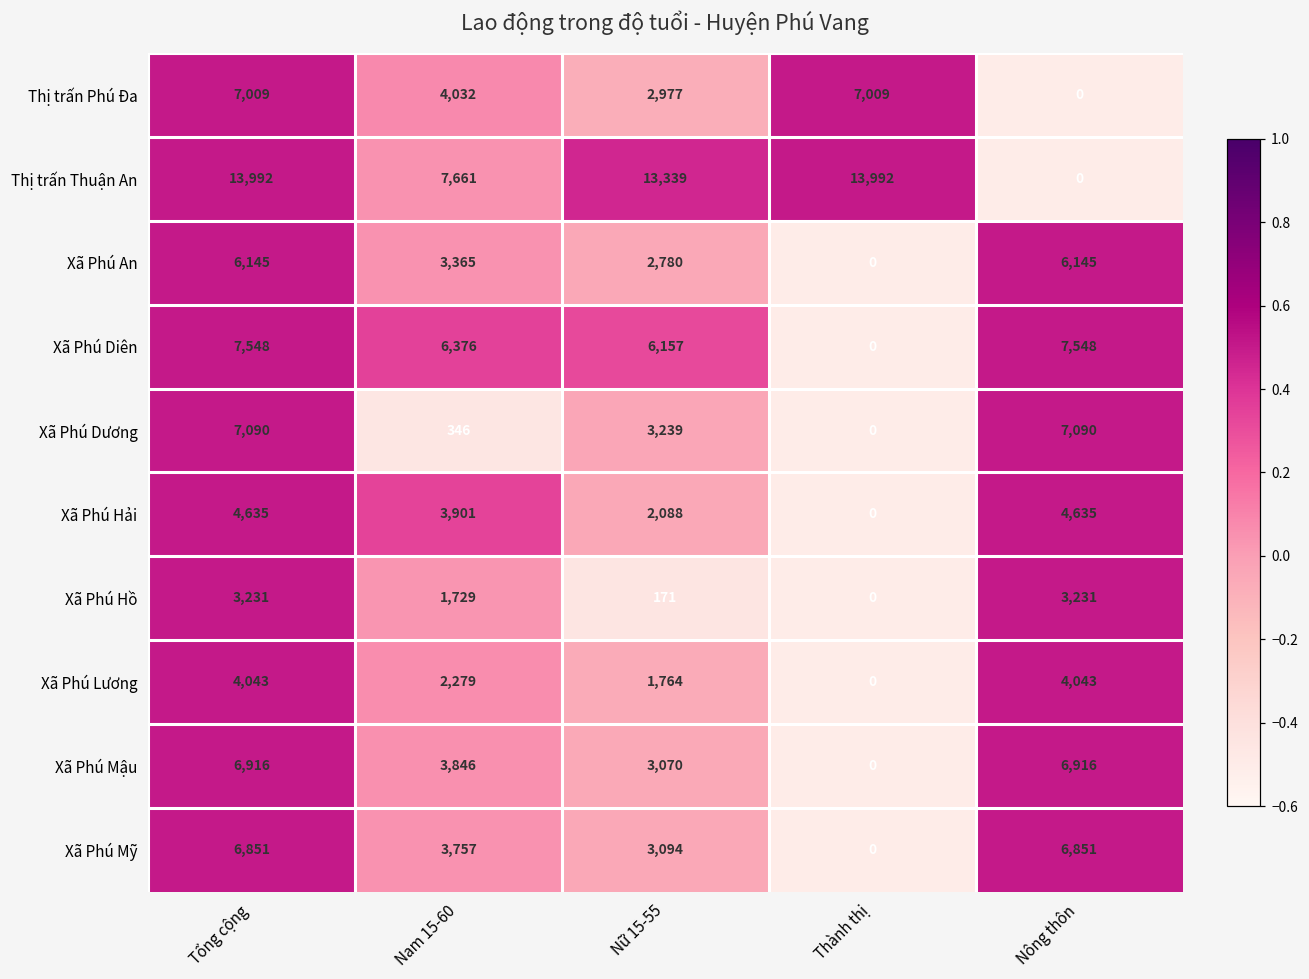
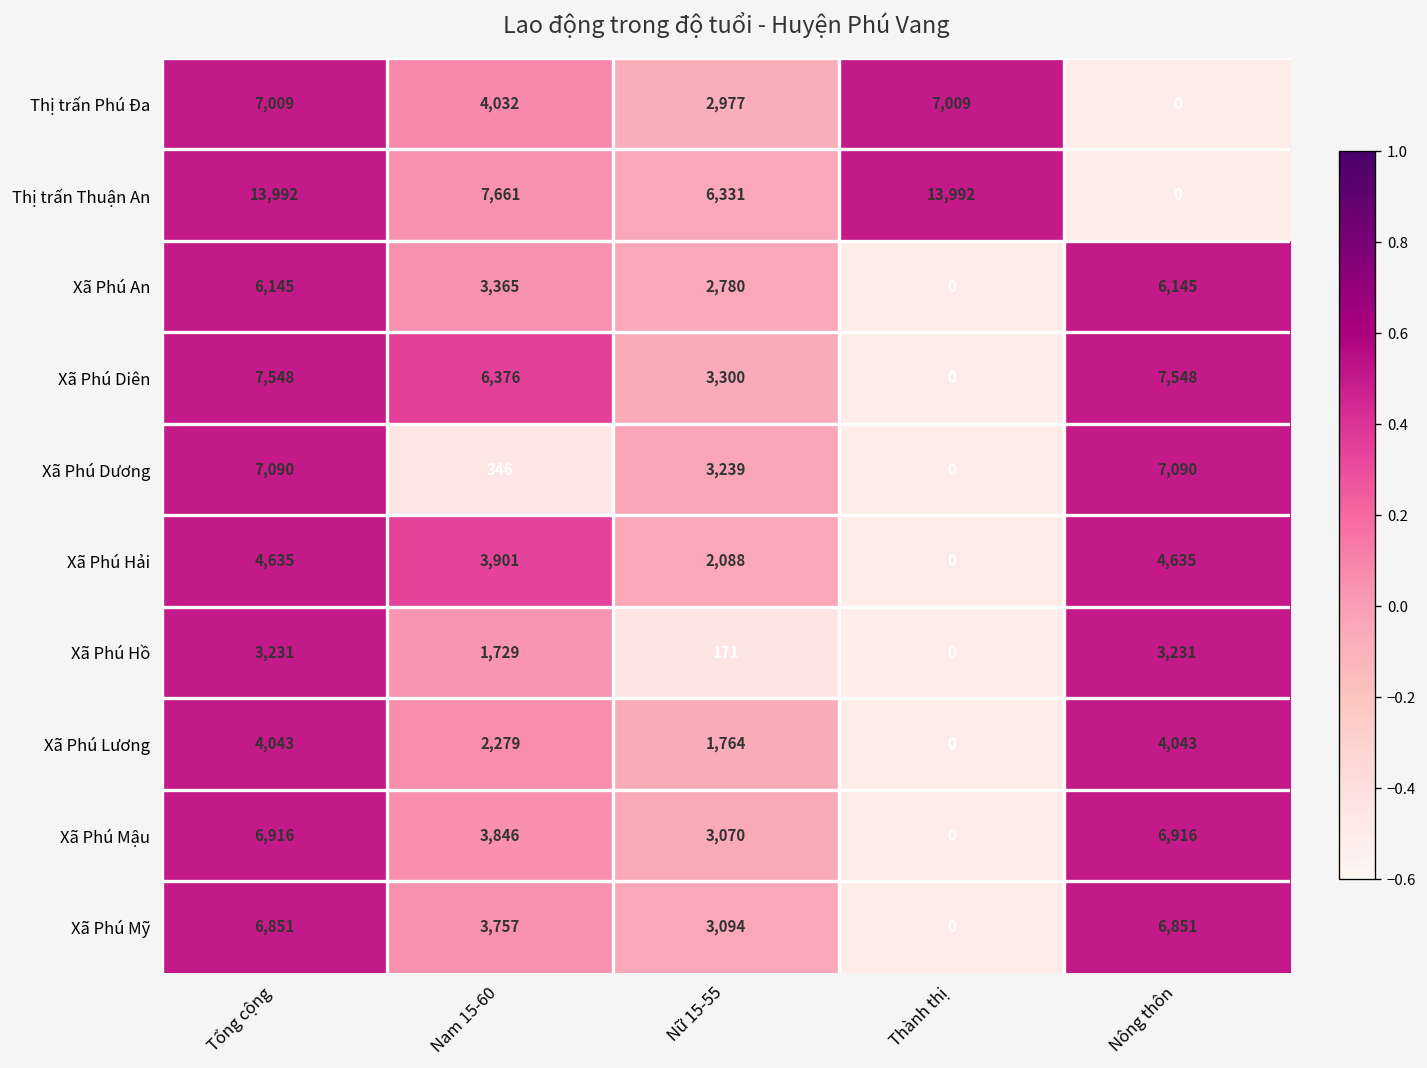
Thị trấn Thuận An, Nữ 15-55: 13,339 -> 6,331
Xã Phú Diên, Nữ 15-55: 6,157 -> 3,300
